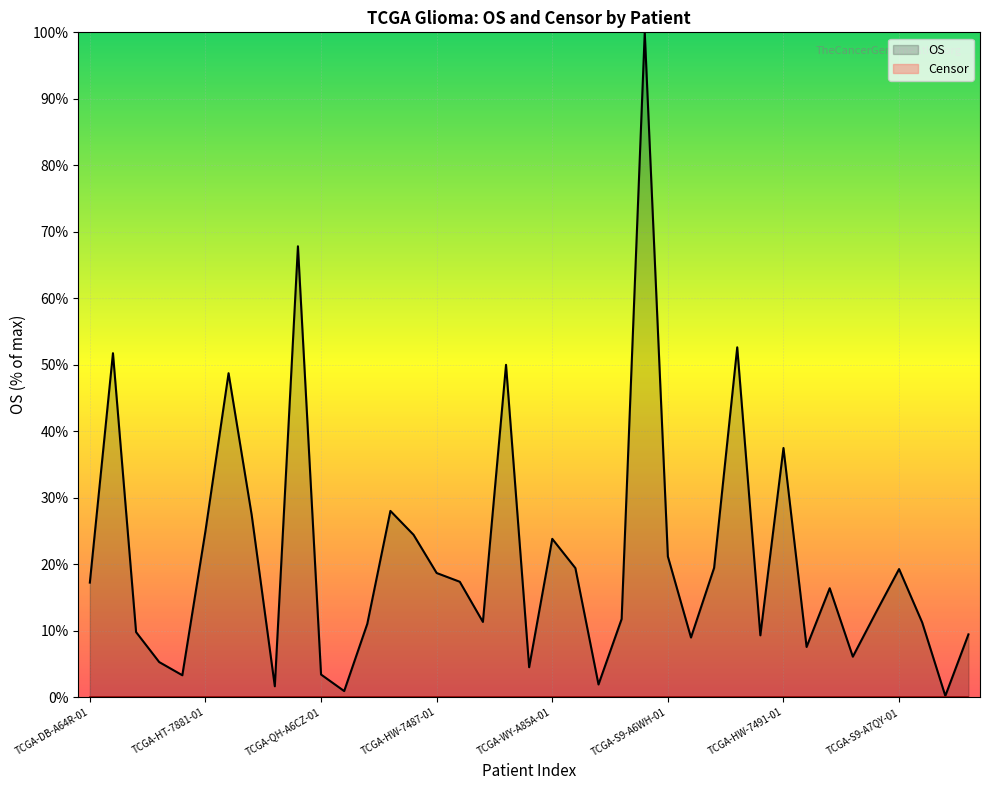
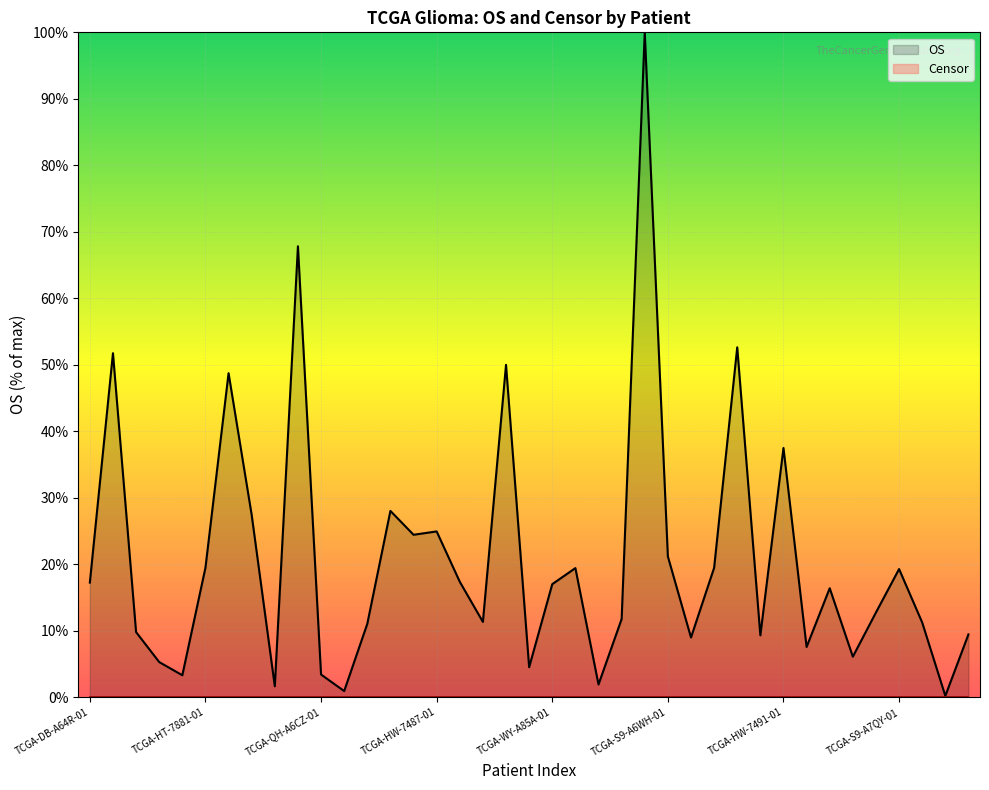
OS, TCGA-HT-7881-01: 25% -> 19%
OS, TCGA-HW-7487-01: 19% -> 25%
OS, TCGA-WY-A85A-01: 24% -> 17%
